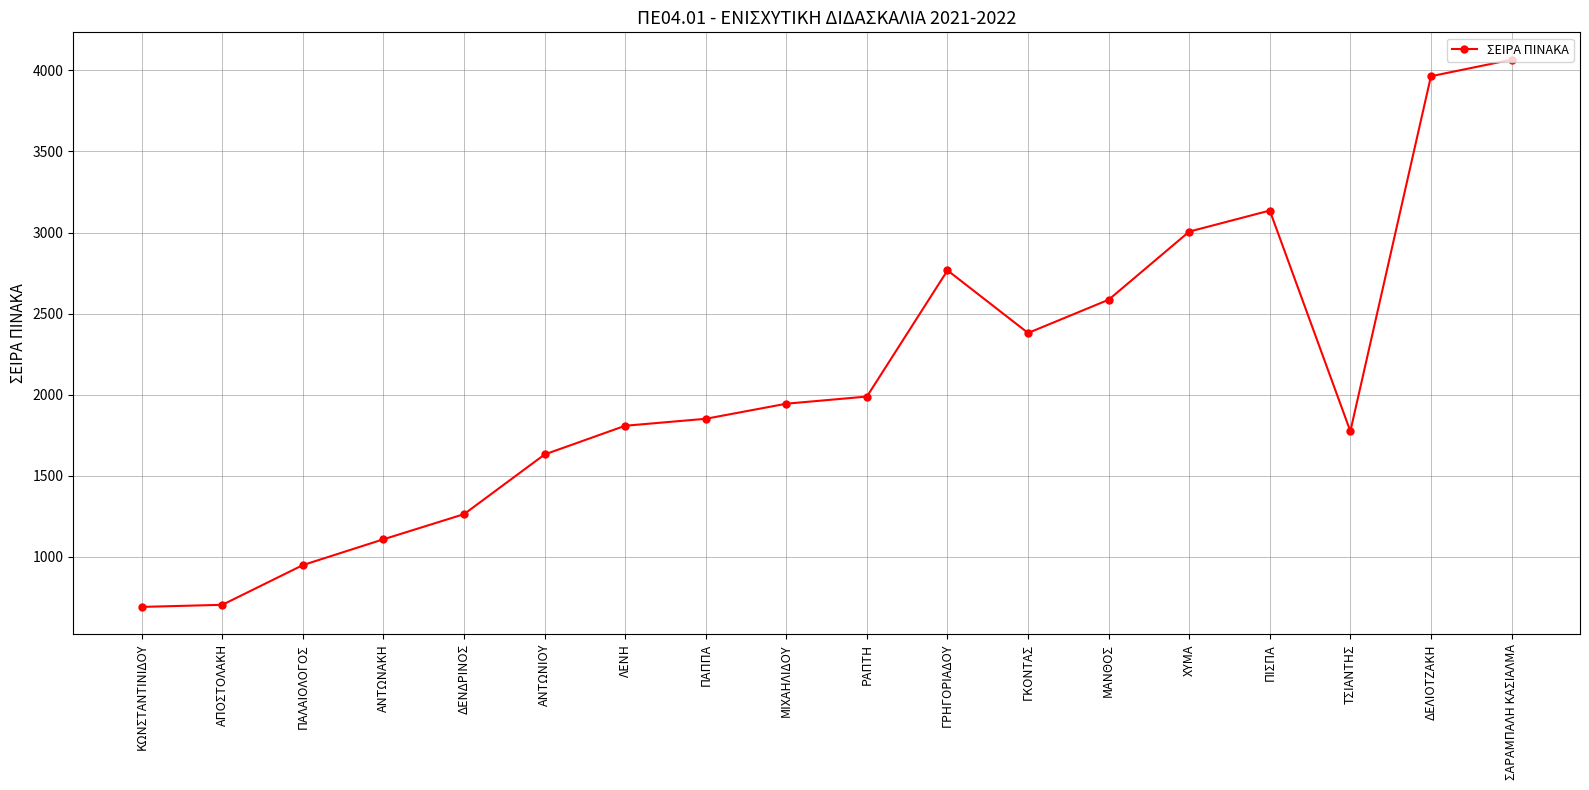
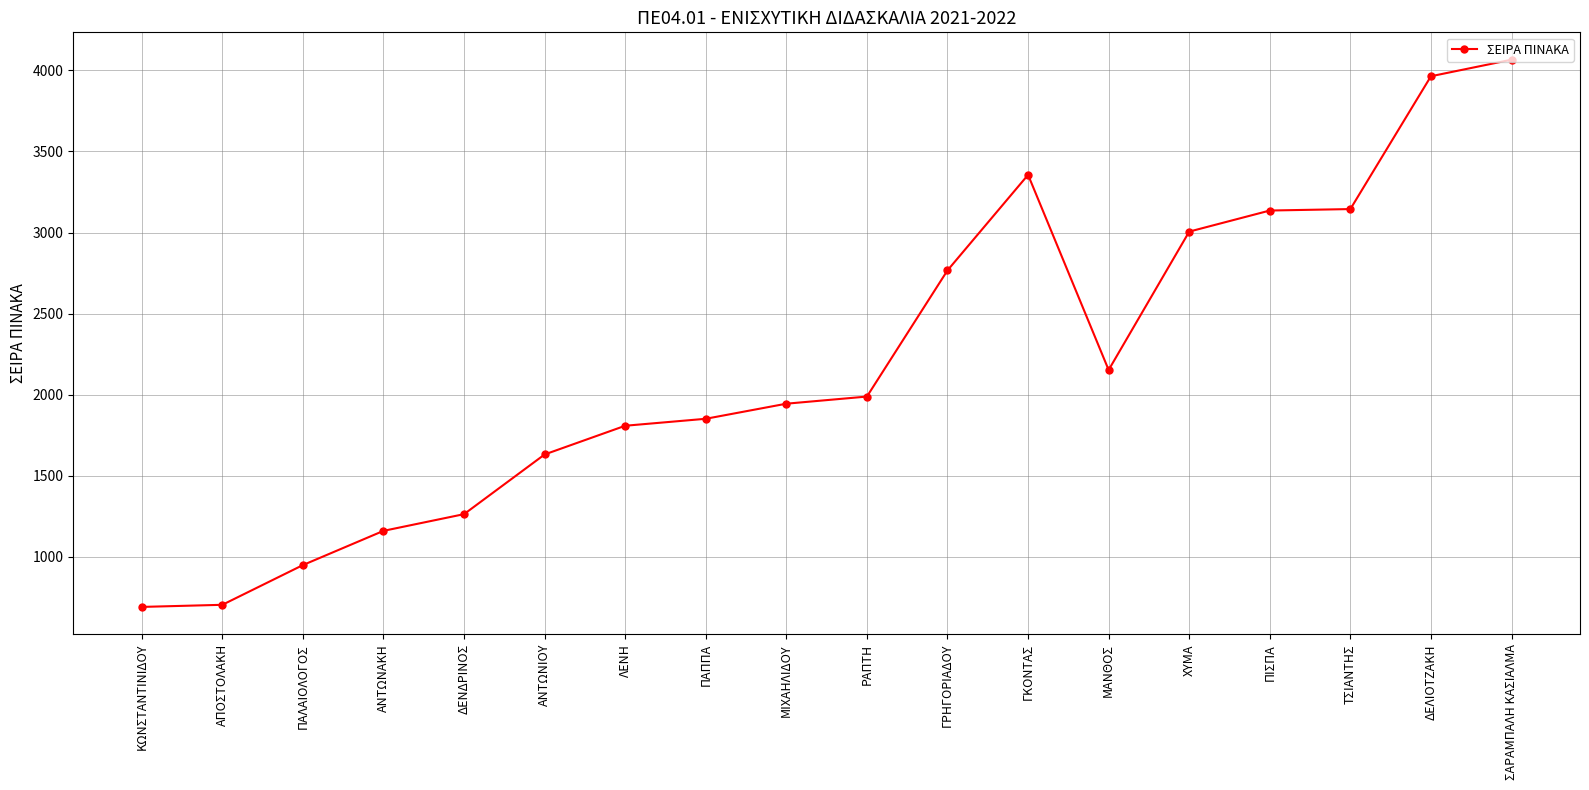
ΑΝΤΩΝΑΚΗ: 1110 -> 1160
ΓΚΟΝΤΑΣ: 2380 -> 3360
ΜΑΝΘΟΣ: 2590 -> 2150
ΤΣΙΑΝΤΗΣ: 1780 -> 3150
